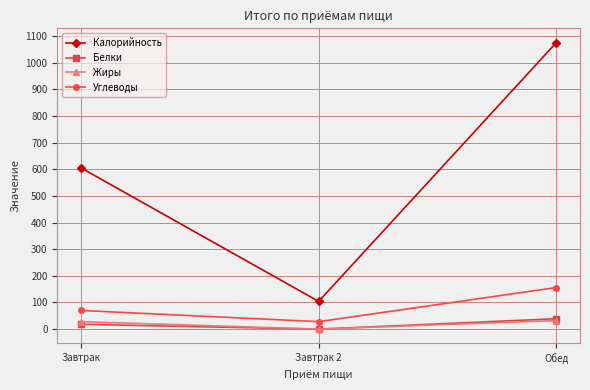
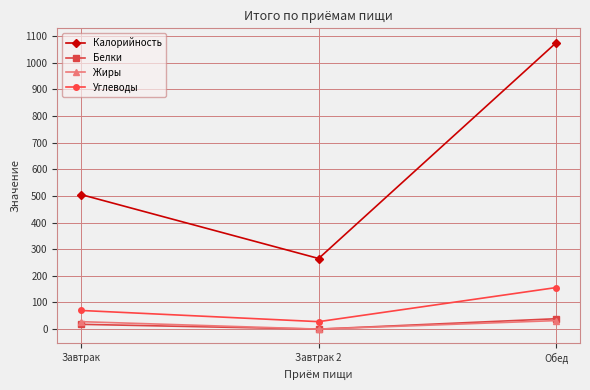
Калорийность, Завтрак: 610 -> 510
Калорийность, Завтрак 2: 100 -> 270
